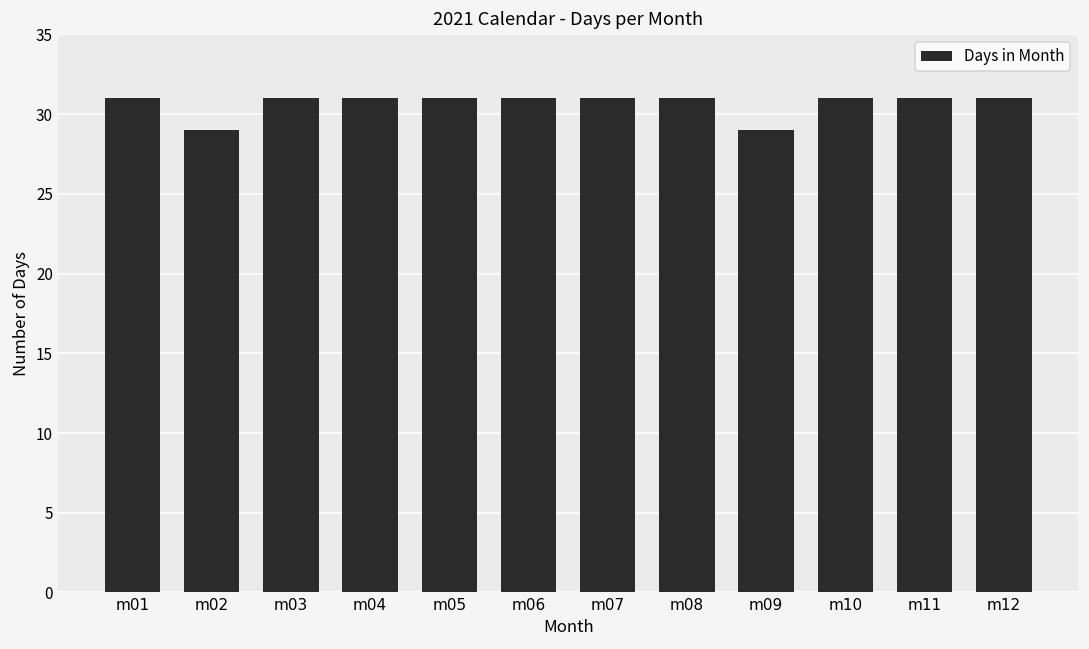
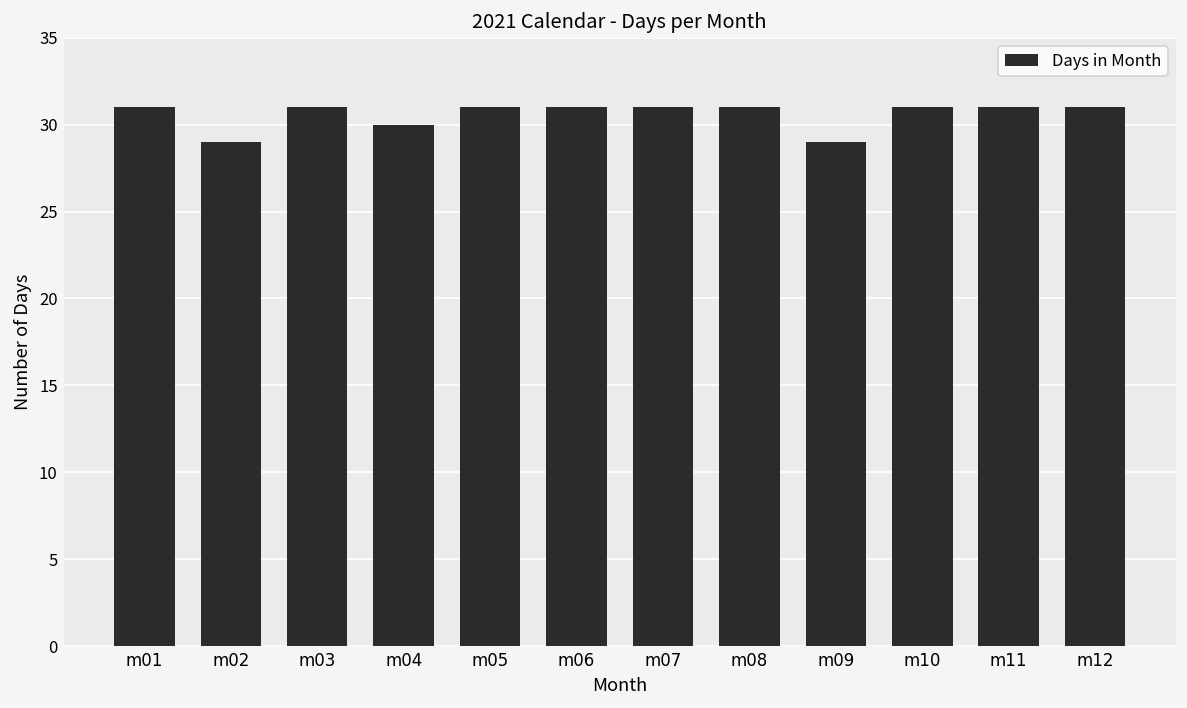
m04: 31 -> 30
